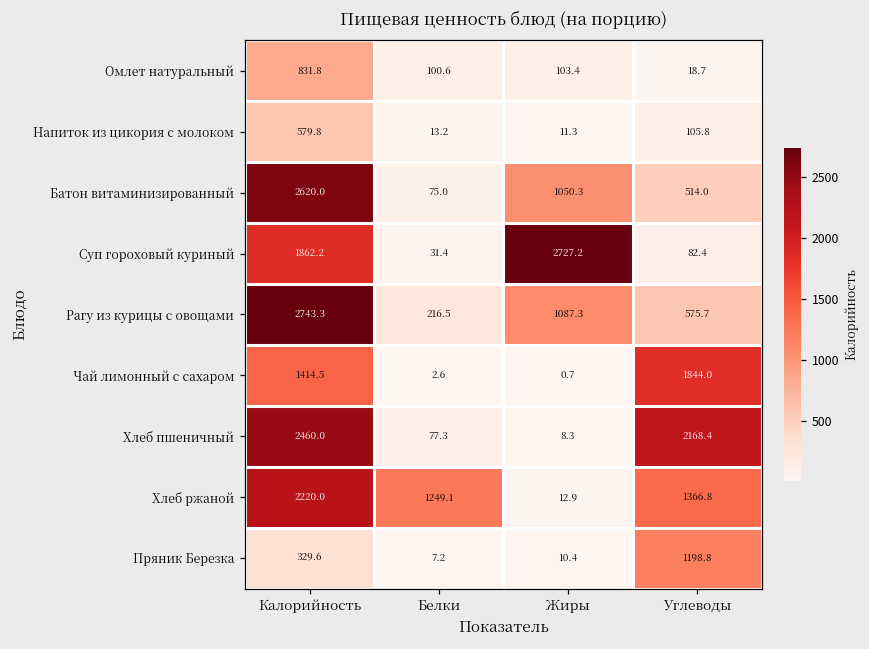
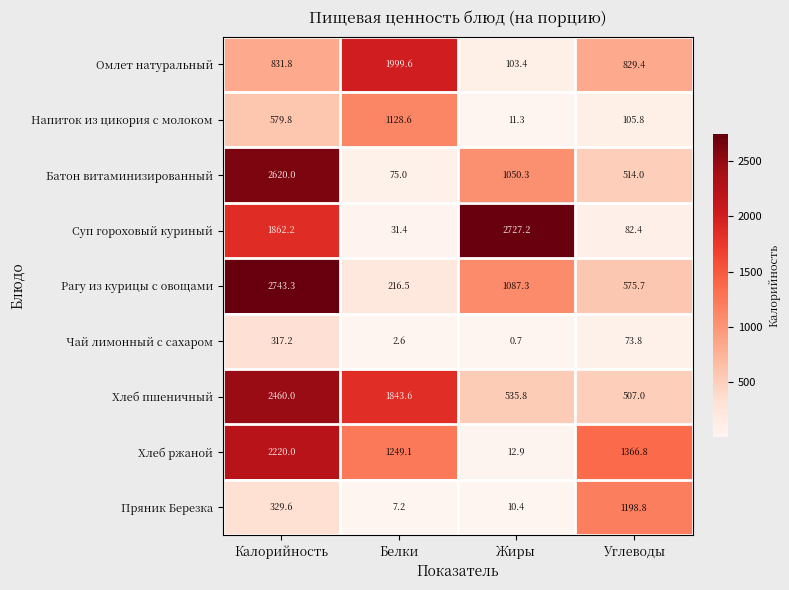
Омлет натуральный, Белки: 100.6 -> 1999.6
Омлет натуральный, Углеводы: 18.7 -> 829.4
Напиток из цикория с молоком, Белки: 13.2 -> 1128.6
Чай лимонный с сахаром, Калорийность: 1414.5 -> 317.2
Чай лимонный с сахаром, Углеводы: 1844.0 -> 73.8
Хлеб пшеничный, Белки: 77.3 -> 1843.6
Хлеб пшеничный, Жиры: 8.3 -> 535.8
Хлеб пшеничный, Углеводы: 2168.4 -> 507.0
